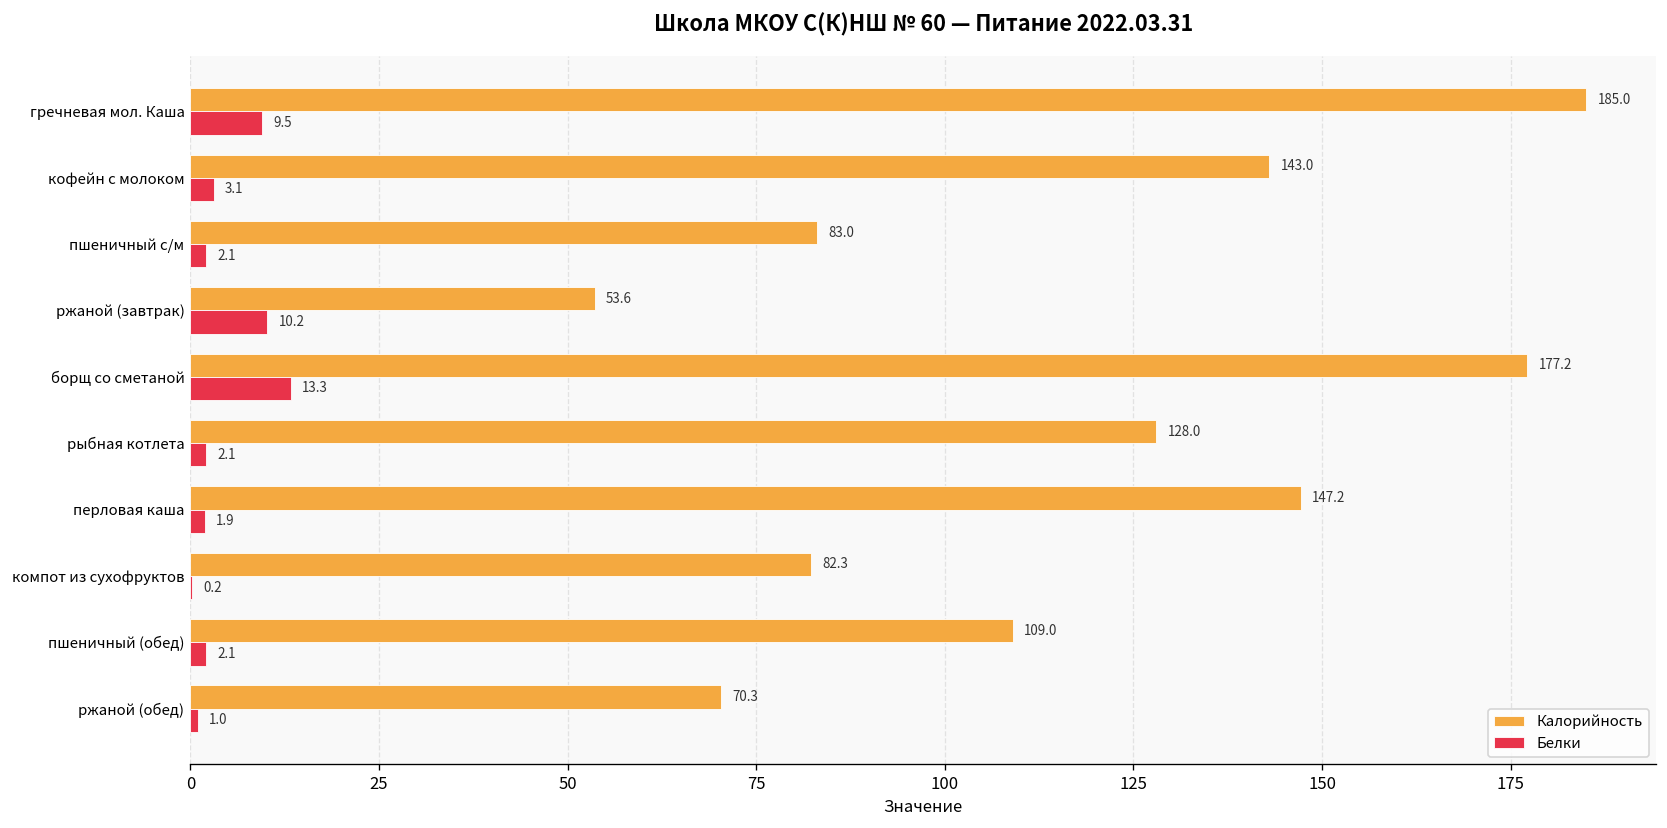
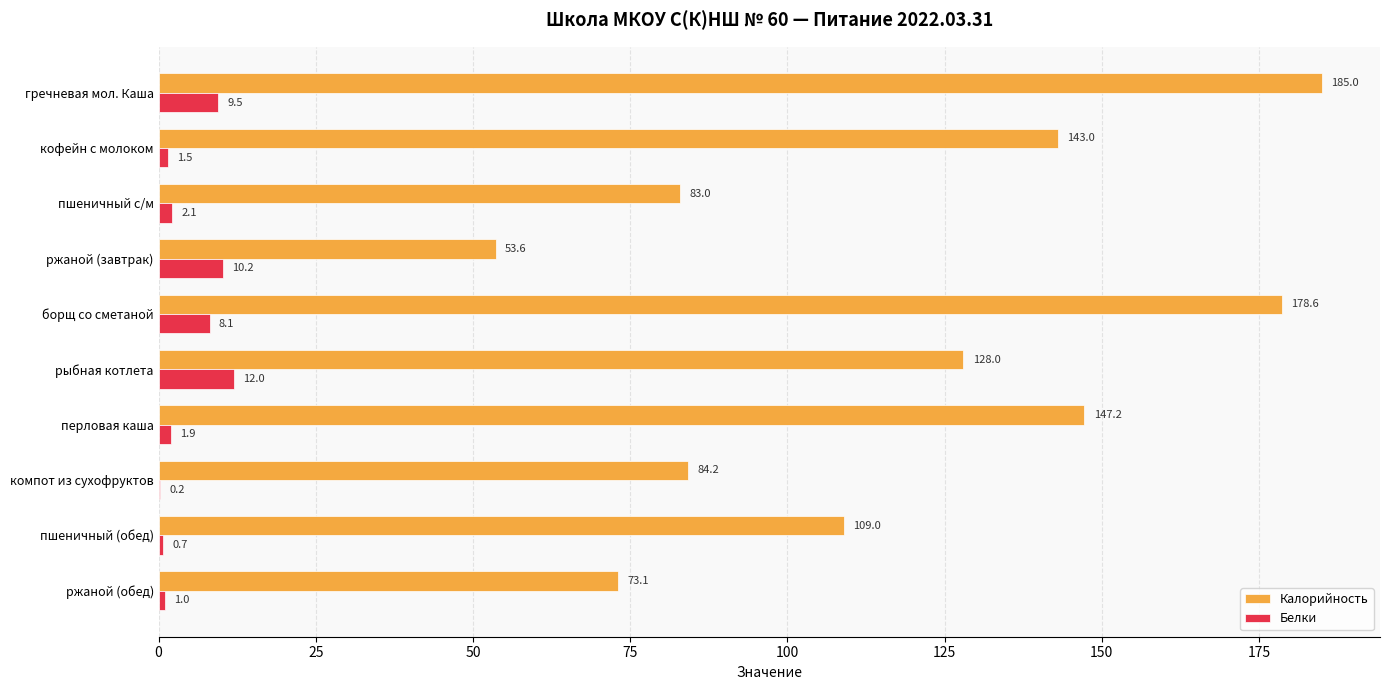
Белки, кофейн с молоком: 3.1 -> 1.5
Калорийность, борщ со сметаной: 177.2 -> 178.6
Белки, борщ со сметаной: 13.3 -> 8.1
Белки, рыбная котлета: 2.1 -> 12.0
Калорийность, компот из сухофруктов: 82.3 -> 84.2
Белки, пшеничный (обед): 2.1 -> 0.7
Калорийность, ржаной (обед): 70.3 -> 73.1
